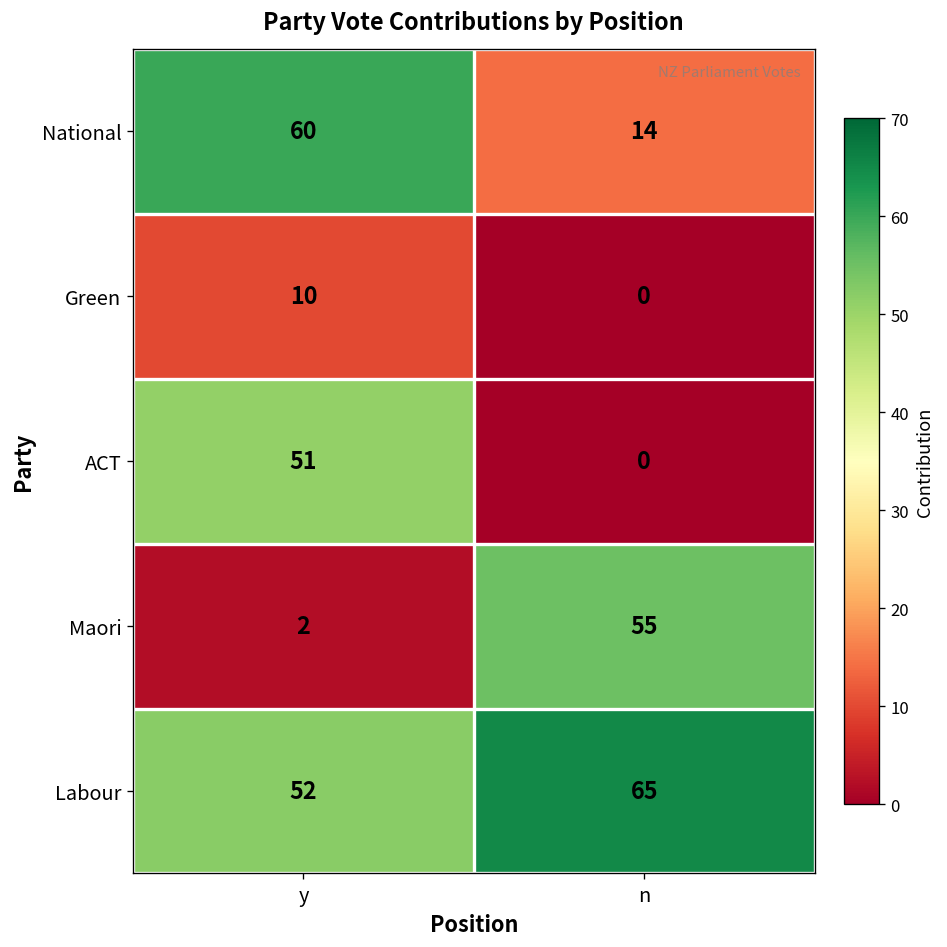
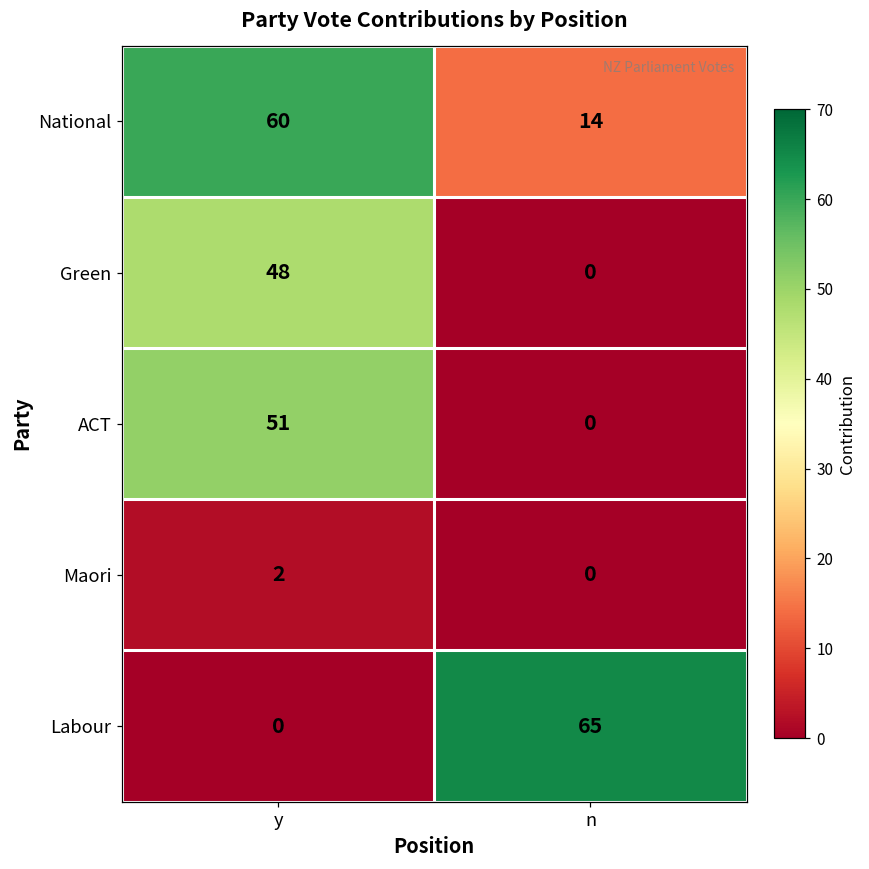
Green, y: 10 -> 48
Maori, n: 55 -> 0
Labour, y: 52 -> 0
